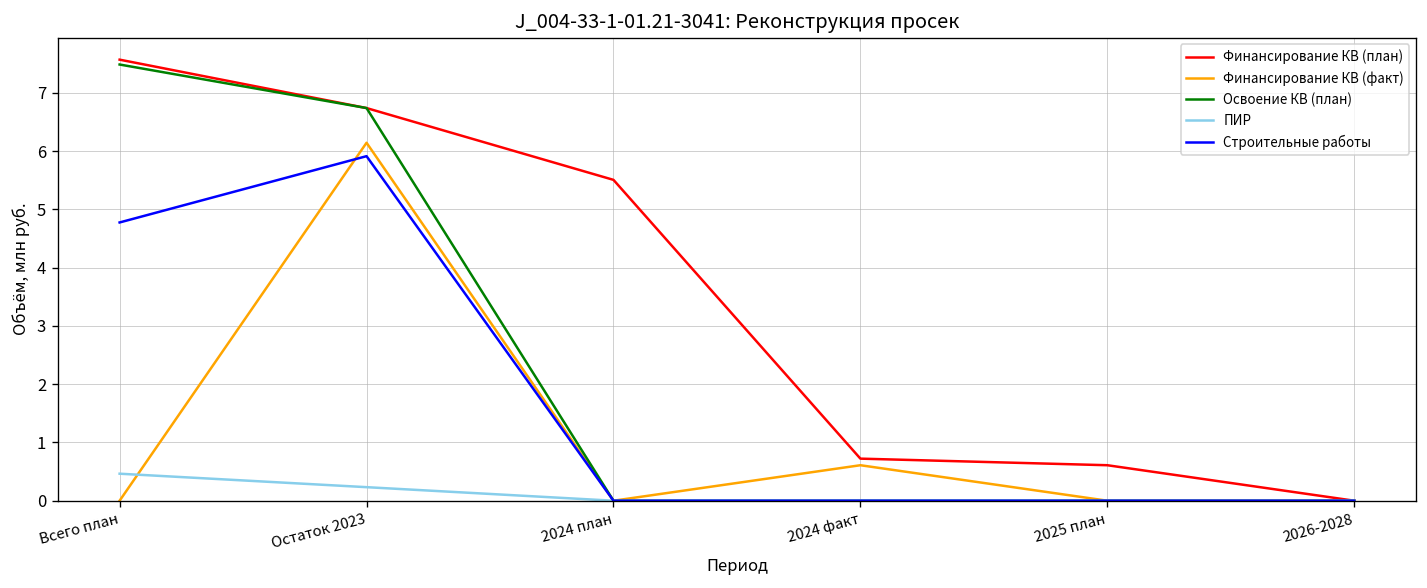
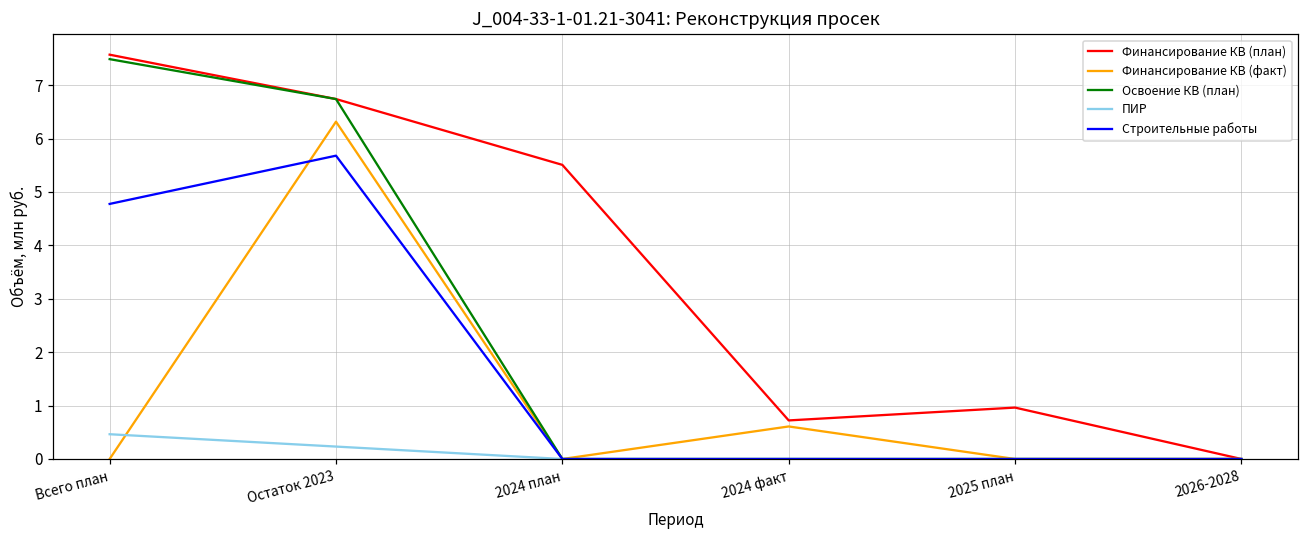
Финансирование КВ (факт), Остаток 2023: 6.1 -> 6.3
Строительные работы, Остаток 2023: 5.9 -> 5.7
Финансирование КВ (план), 2025 план: 0.6 -> 1.0
